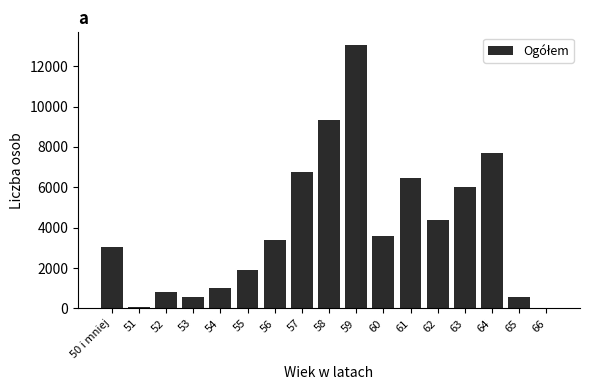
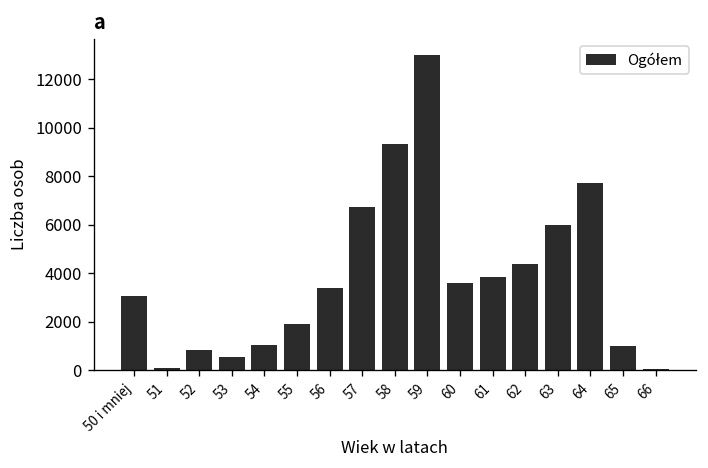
61: 6500 -> 3800
65: 600 -> 1000
